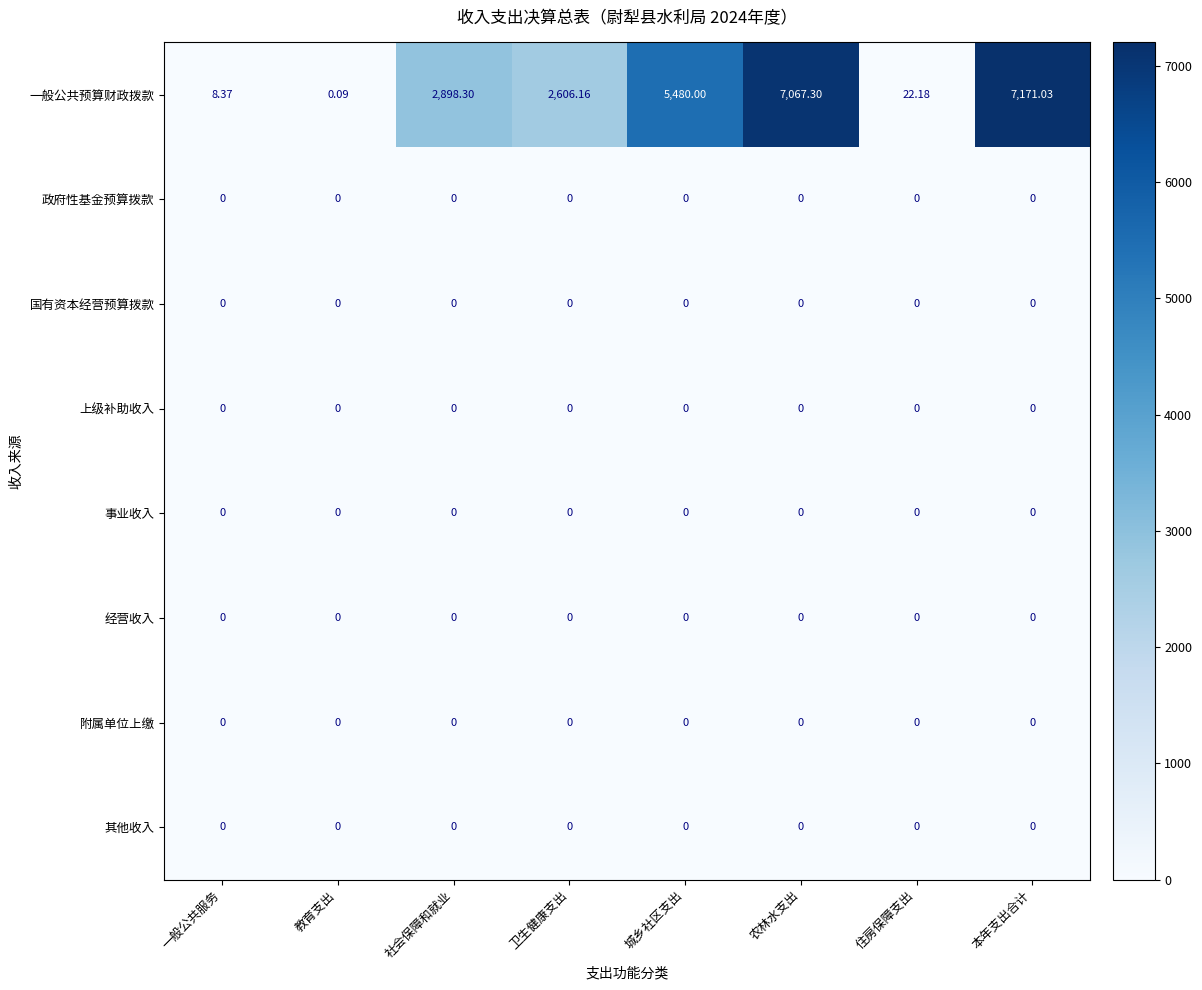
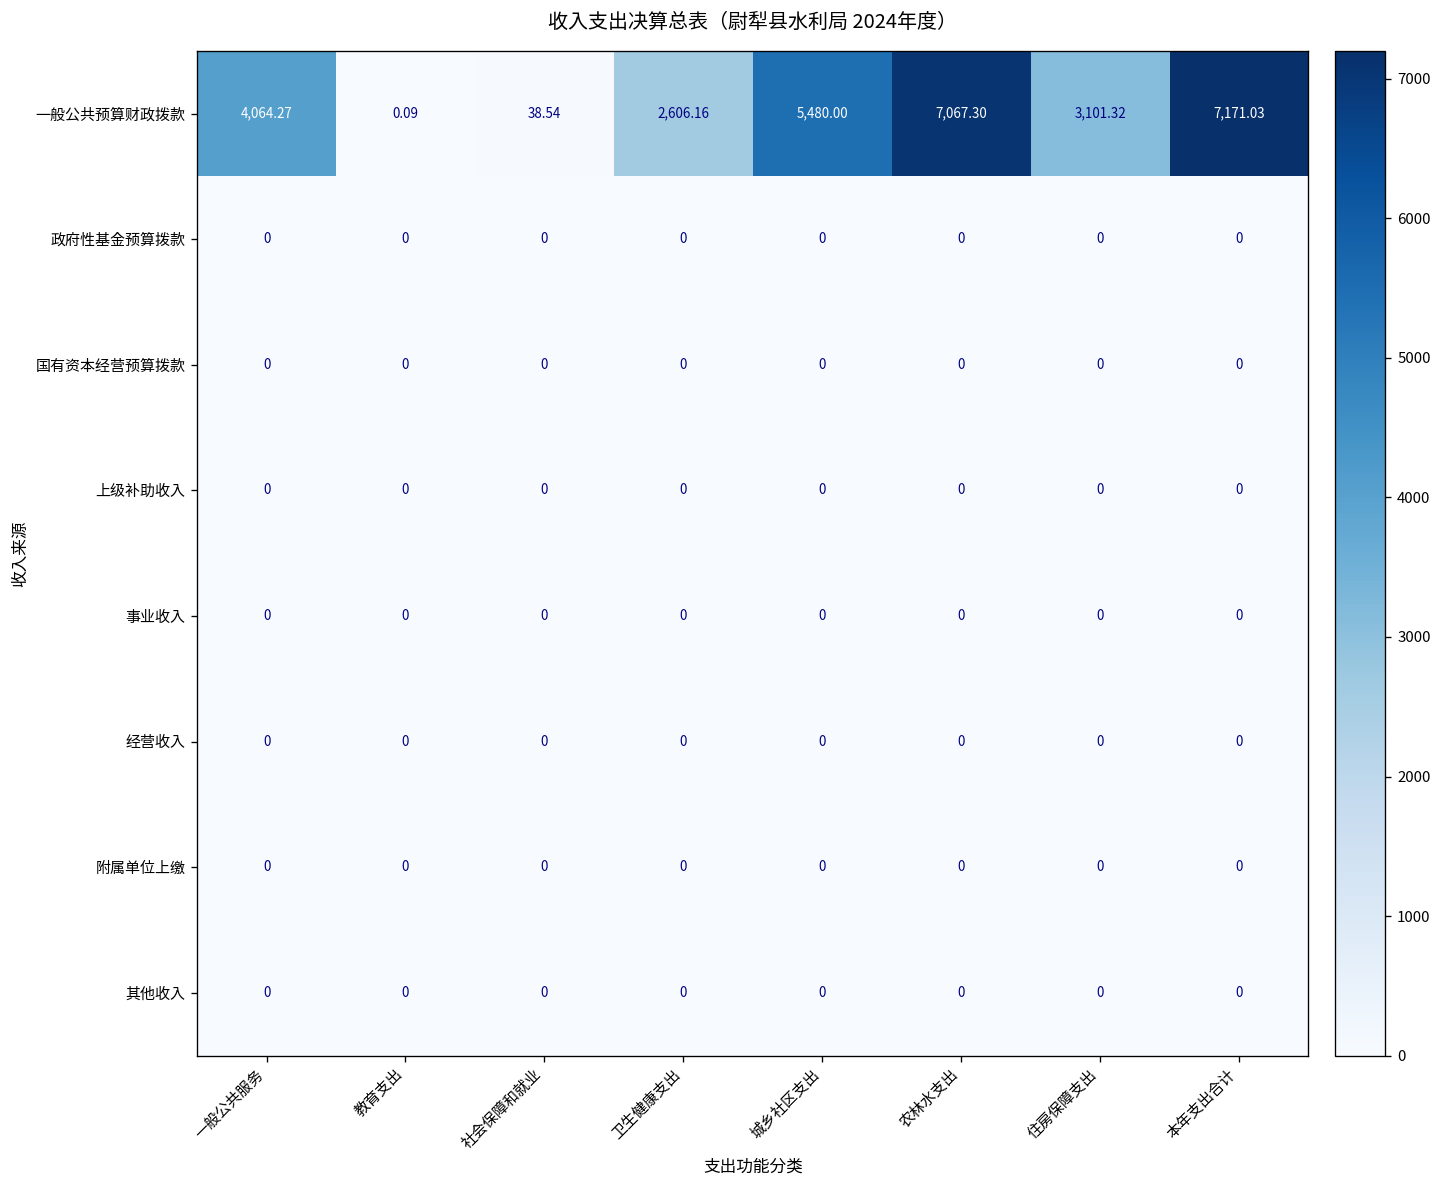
一般公共预算财政拨款, 一般公共服务: 8.37 -> 4,064.27
一般公共预算财政拨款, 社会保障和就业: 2,898.30 -> 38.54
一般公共预算财政拨款, 住房保障支出: 22.18 -> 3,101.32
